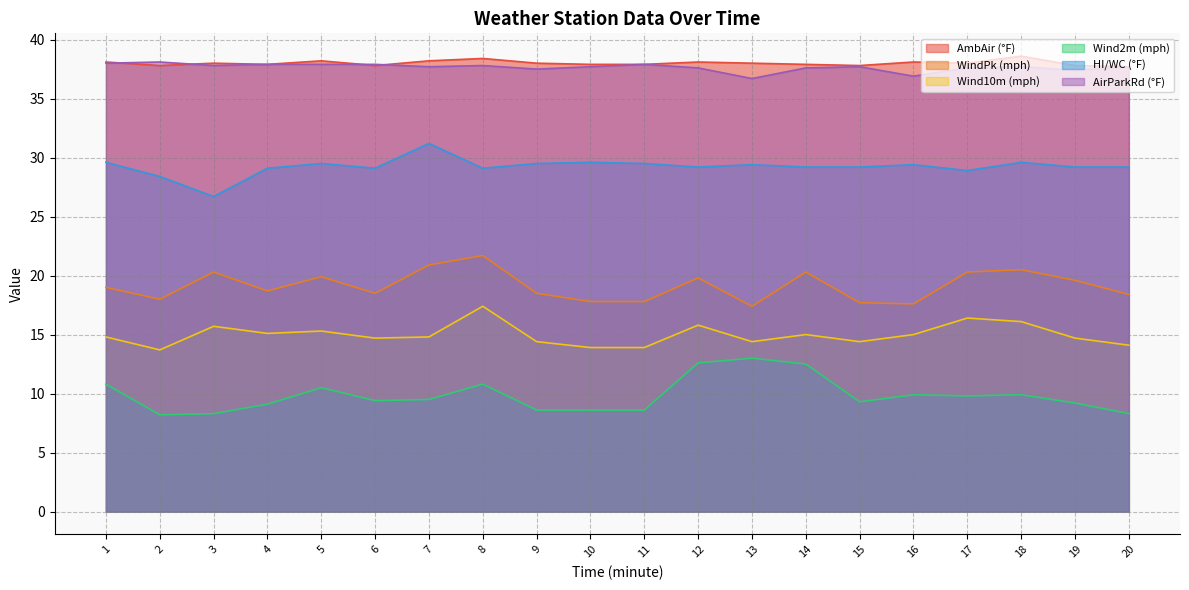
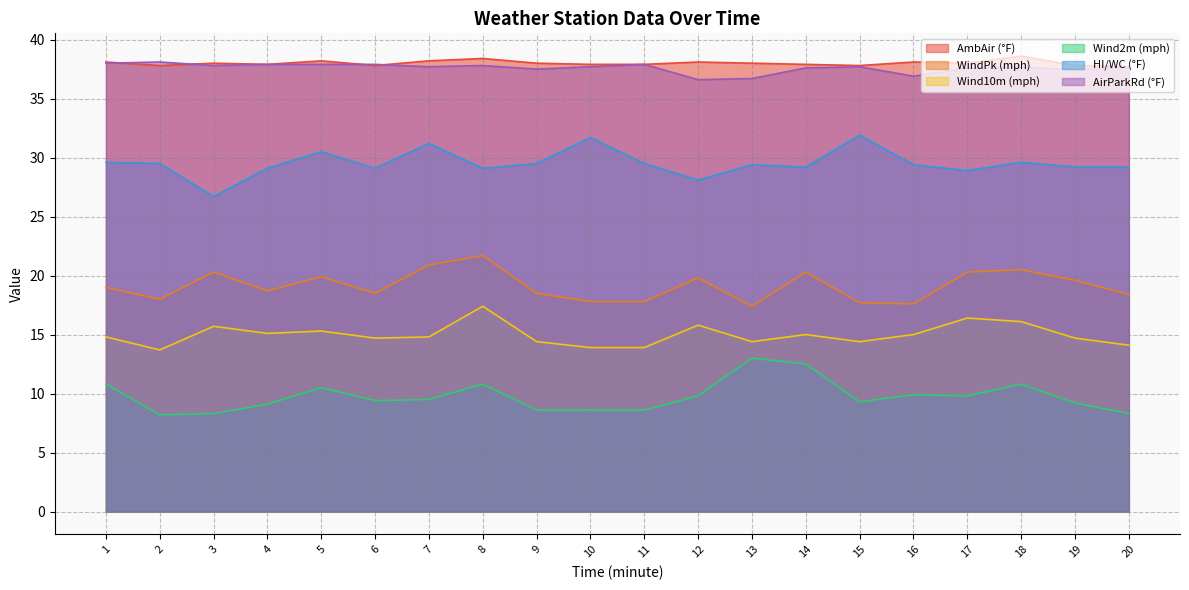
HI/WC (°F), 2: 28.4 -> 29.5
HI/WC (°F), 5: 29.5 -> 30.5
HI/WC (°F), 10: 29.6 -> 31.7
Wind2m (mph), 12: 12.6 -> 9.8
HI/WC (°F), 12: 29.2 -> 28.1
AirParkRd (°F), 12: 37.6 -> 36.6
HI/WC (°F), 15: 29.2 -> 31.9
Wind2m (mph), 18: 9.9 -> 10.8
